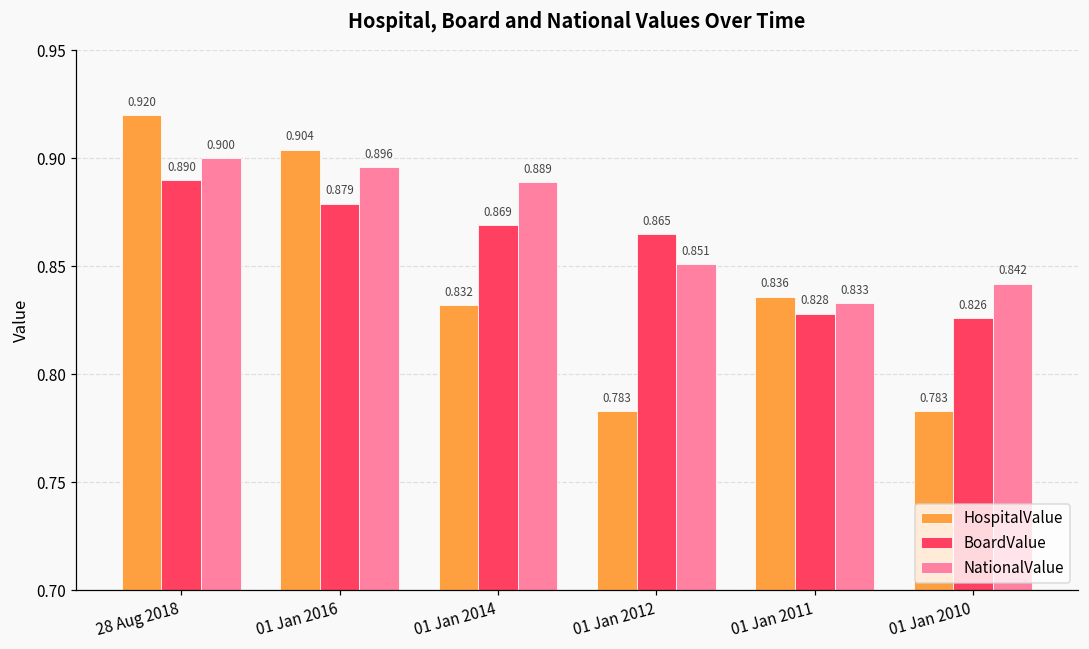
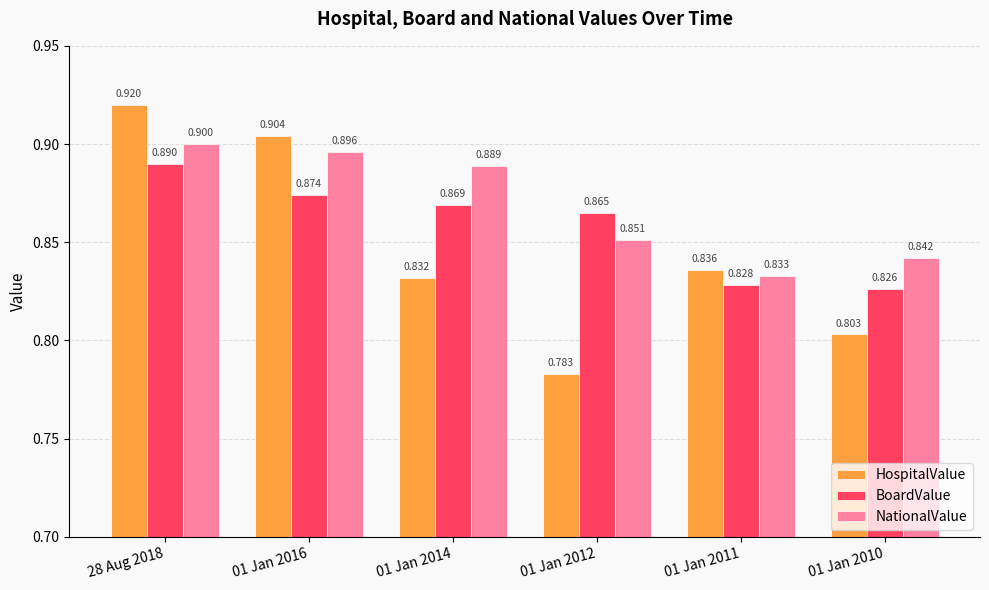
BoardValue, 01 Jan 2016: 0.879 -> 0.874
HospitalValue, 01 Jan 2010: 0.783 -> 0.803
